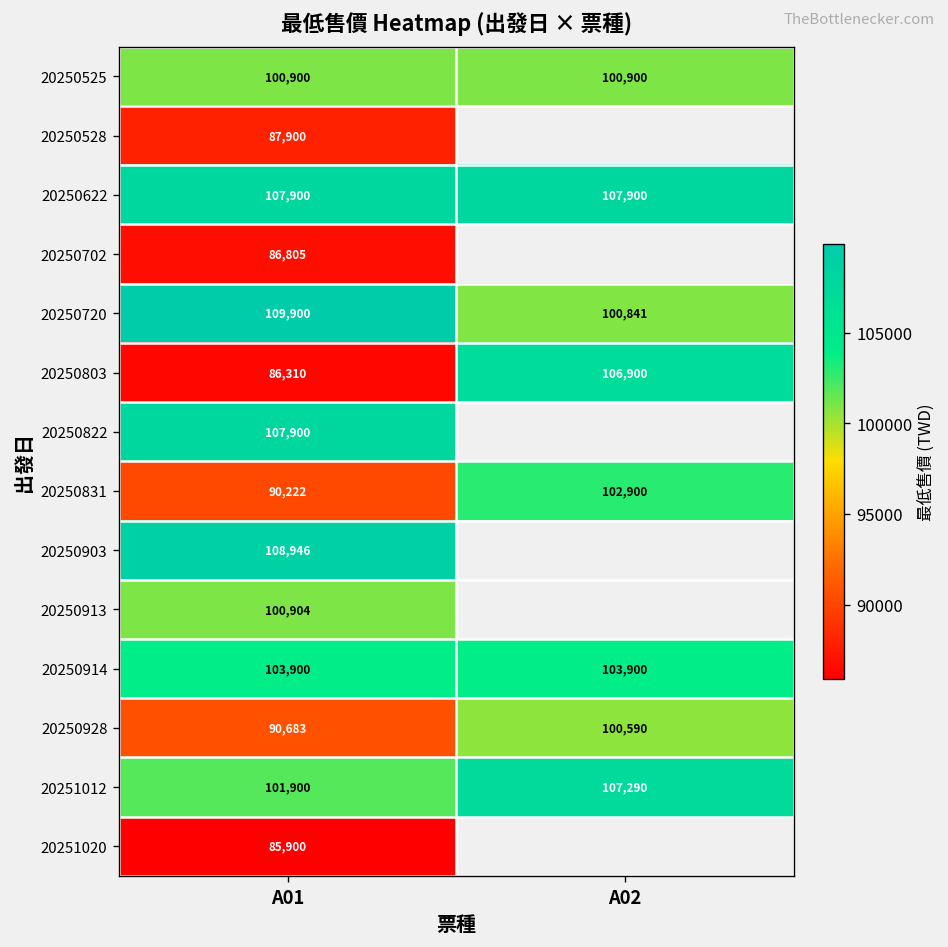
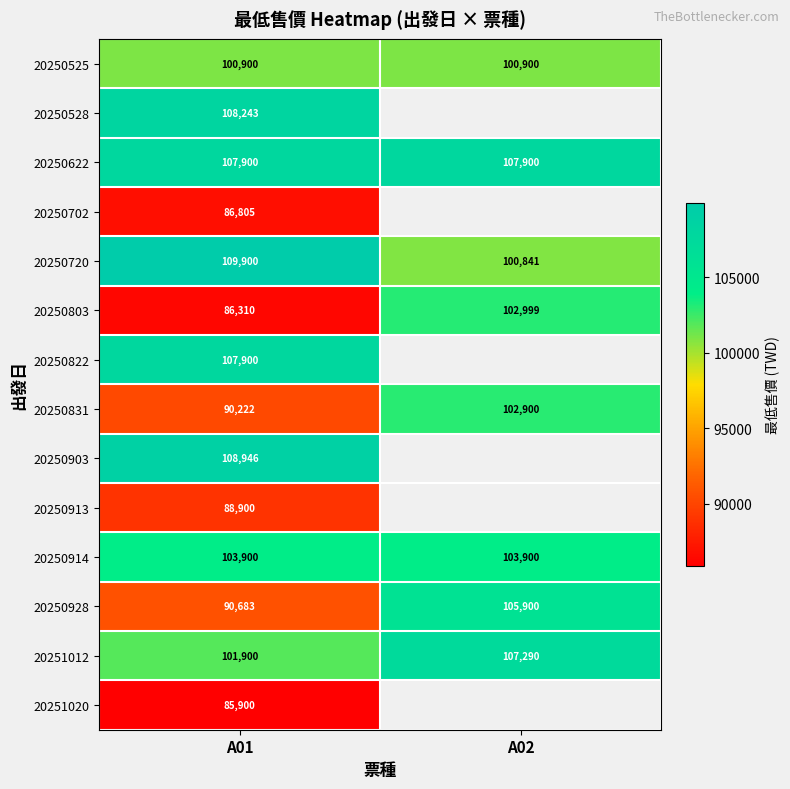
20250528, A01: 87,900 -> 108,243
20250803, A02: 106,900 -> 102,999
20250913, A01: 100,904 -> 88,900
20250928, A02: 100,590 -> 105,900
